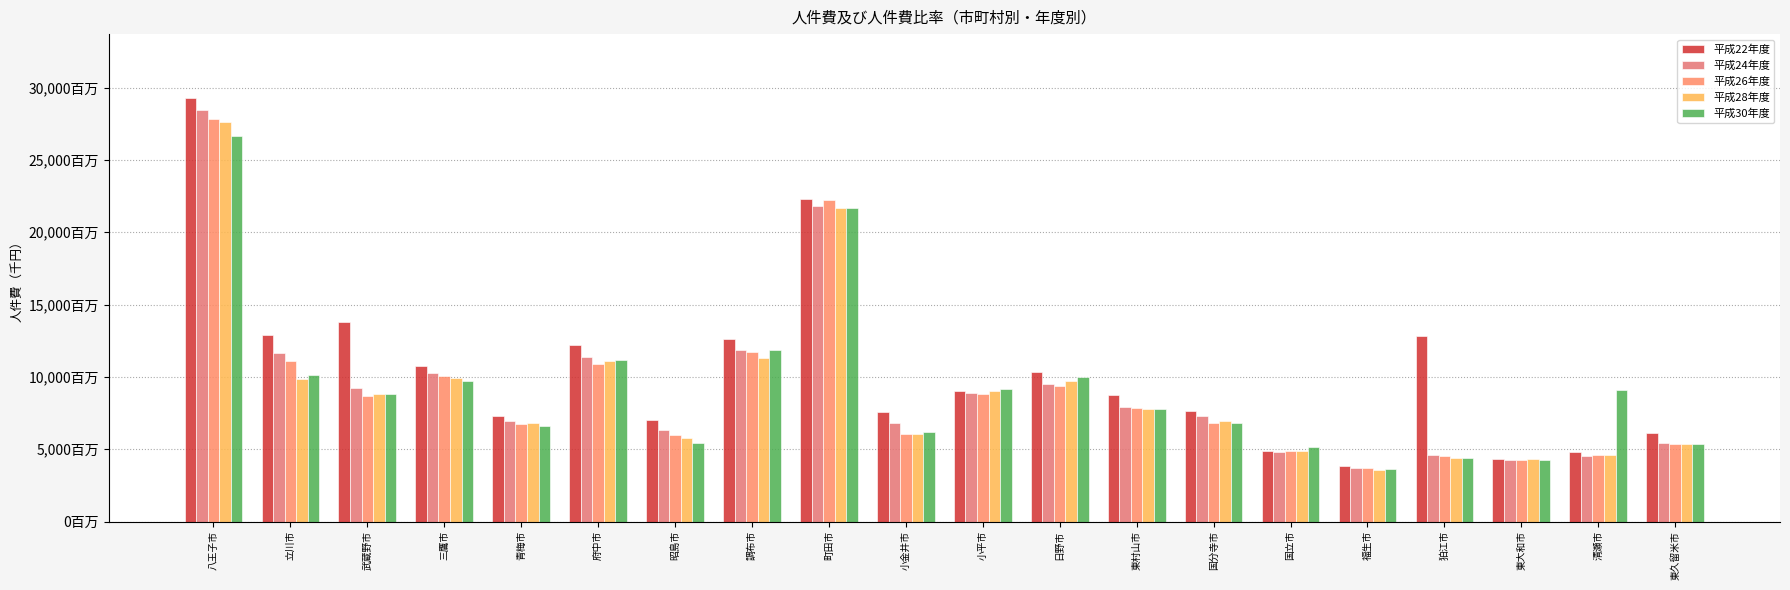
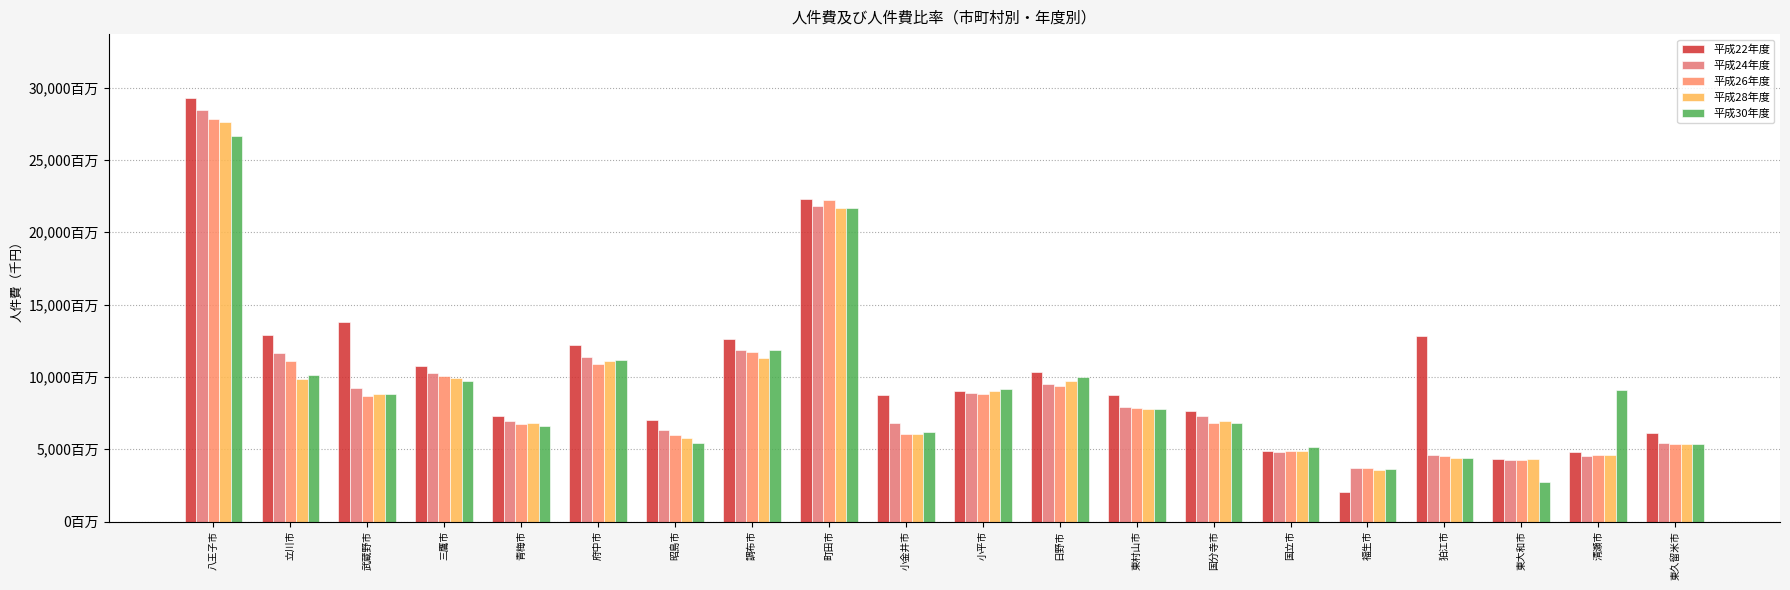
平成22年度, 小金井市: 7,600百万 -> 8,700百万
平成22年度, 福生市: 3,800百万 -> 2,100百万
平成30年度, 東大和市: 4,300百万 -> 2,700百万
